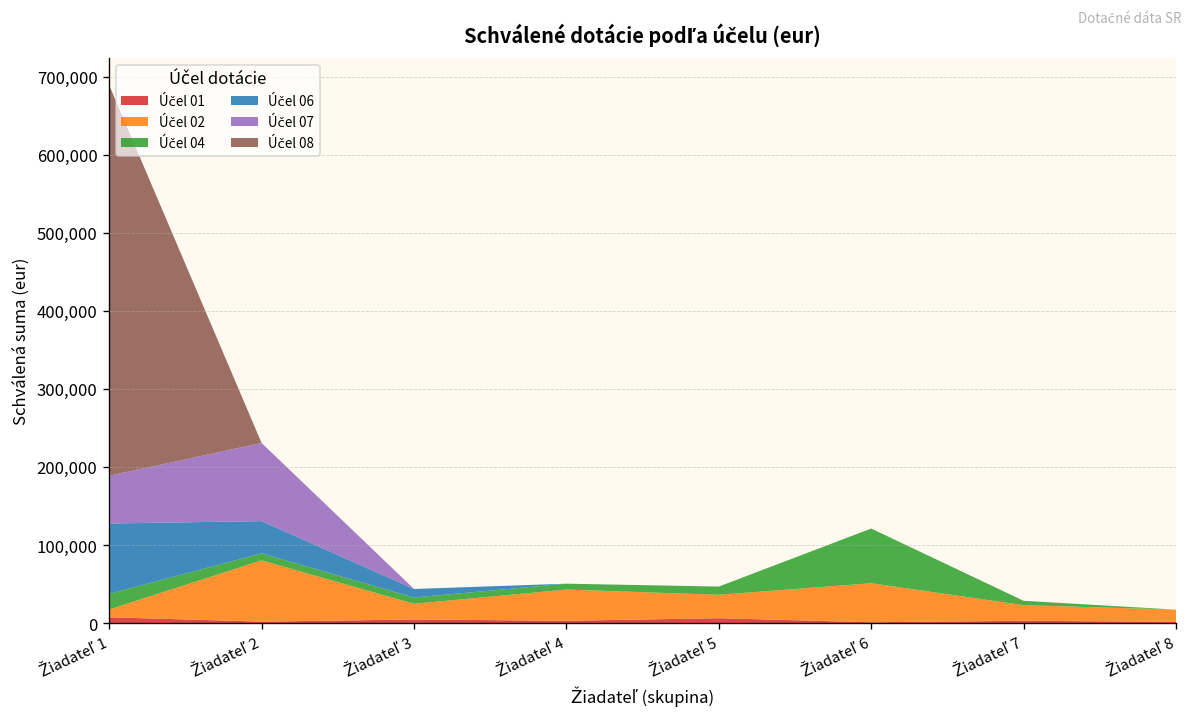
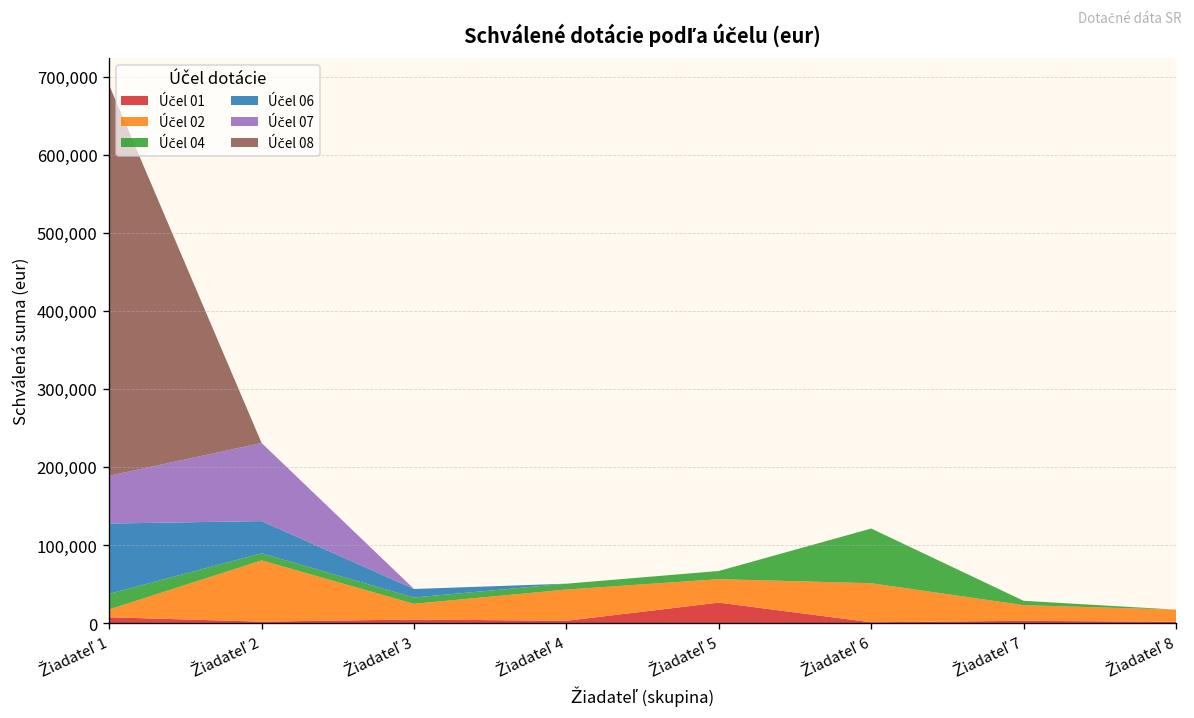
Účel 01, Žiadateľ 5: 10,000 -> 30,000
